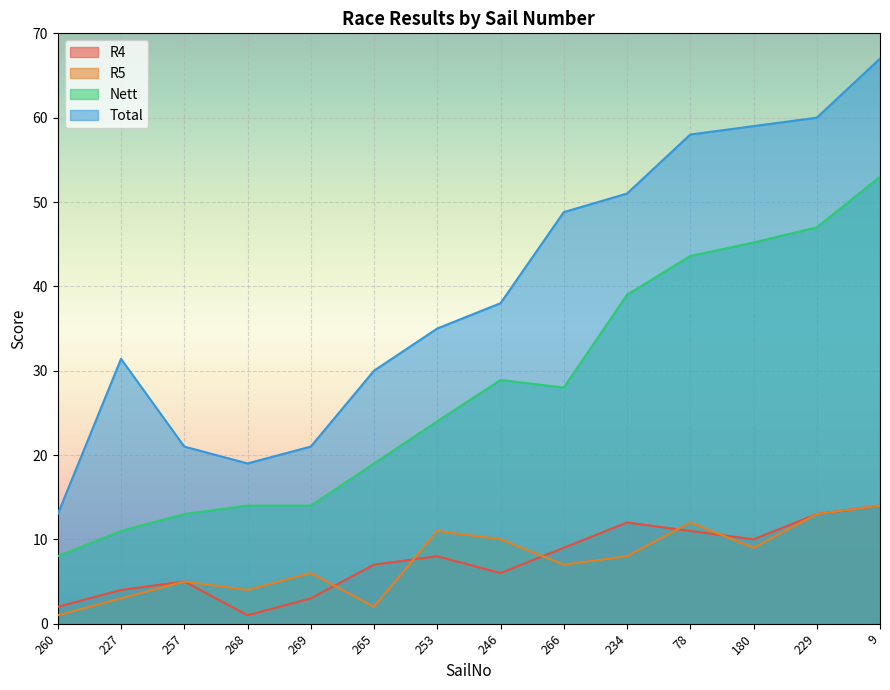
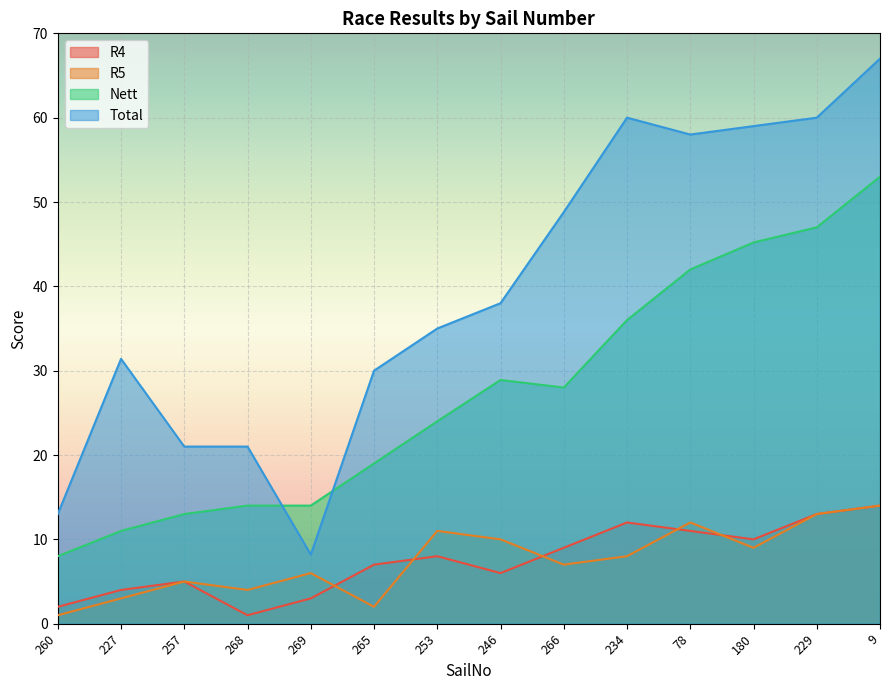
Total, 268: 19 -> 21
Total, 269: 21 -> 8
Nett, 234: 39 -> 36
Total, 234: 51 -> 60
Nett, 78: 44 -> 42
